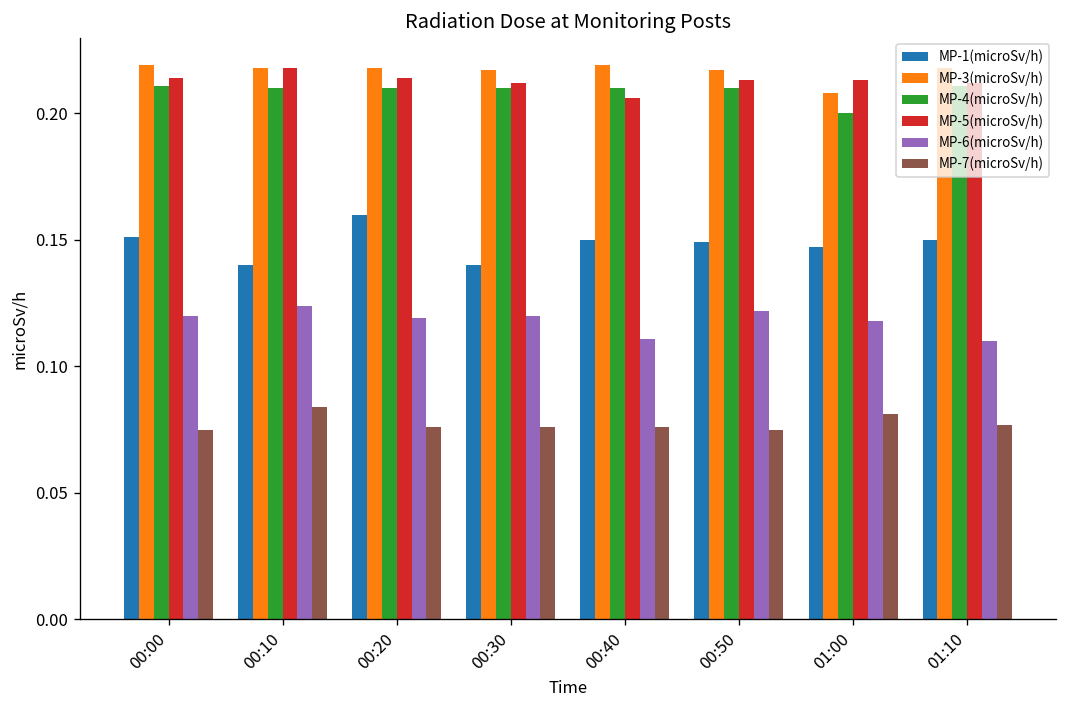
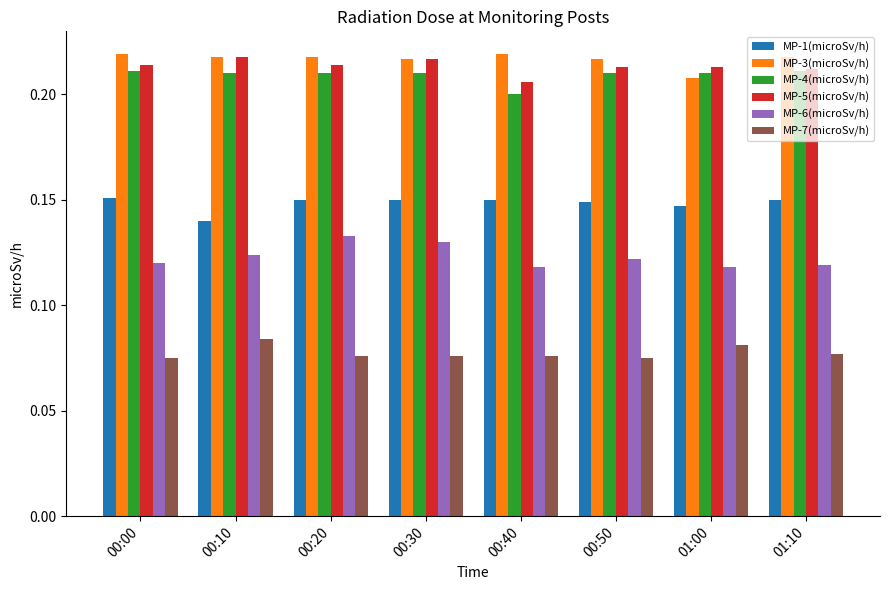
MP-1(microSv/h), 00:20: 0.16 -> 0.15
MP-6(microSv/h), 00:20: 0.119 -> 0.133
MP-1(microSv/h), 00:30: 0.14 -> 0.15
MP-5(microSv/h), 00:30: 0.212 -> 0.217
MP-6(microSv/h), 00:30: 0.12 -> 0.13
MP-4(microSv/h), 00:40: 0.21 -> 0.20
MP-6(microSv/h), 00:40: 0.111 -> 0.118
MP-4(microSv/h), 01:00: 0.20 -> 0.21
MP-6(microSv/h), 01:10: 0.110 -> 0.119
